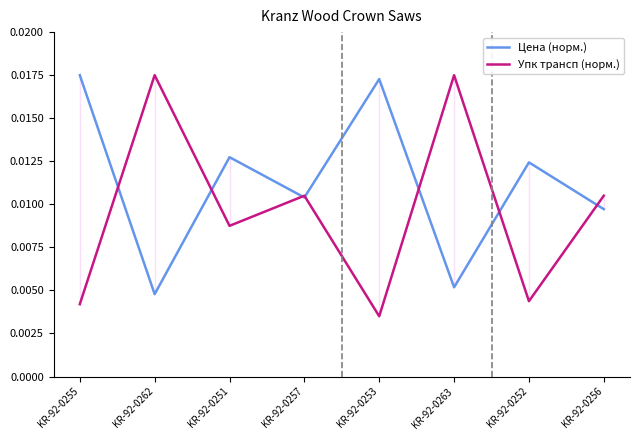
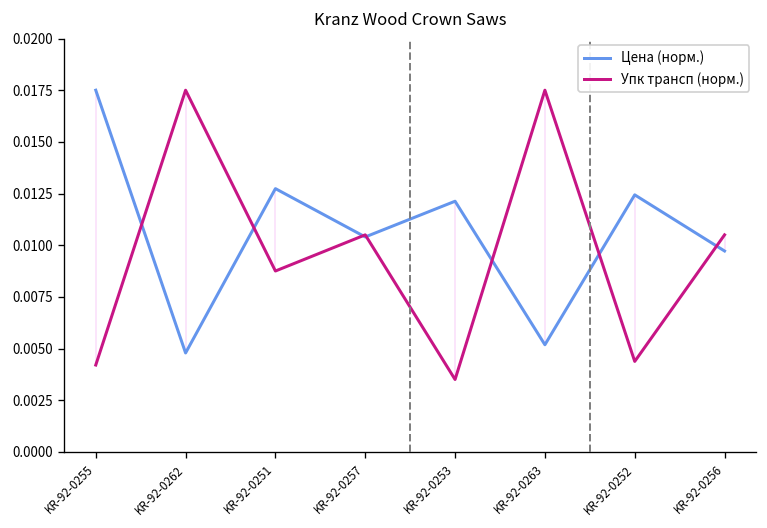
Цена (норм.), KR-92-0253: 0.0173 -> 0.0121
